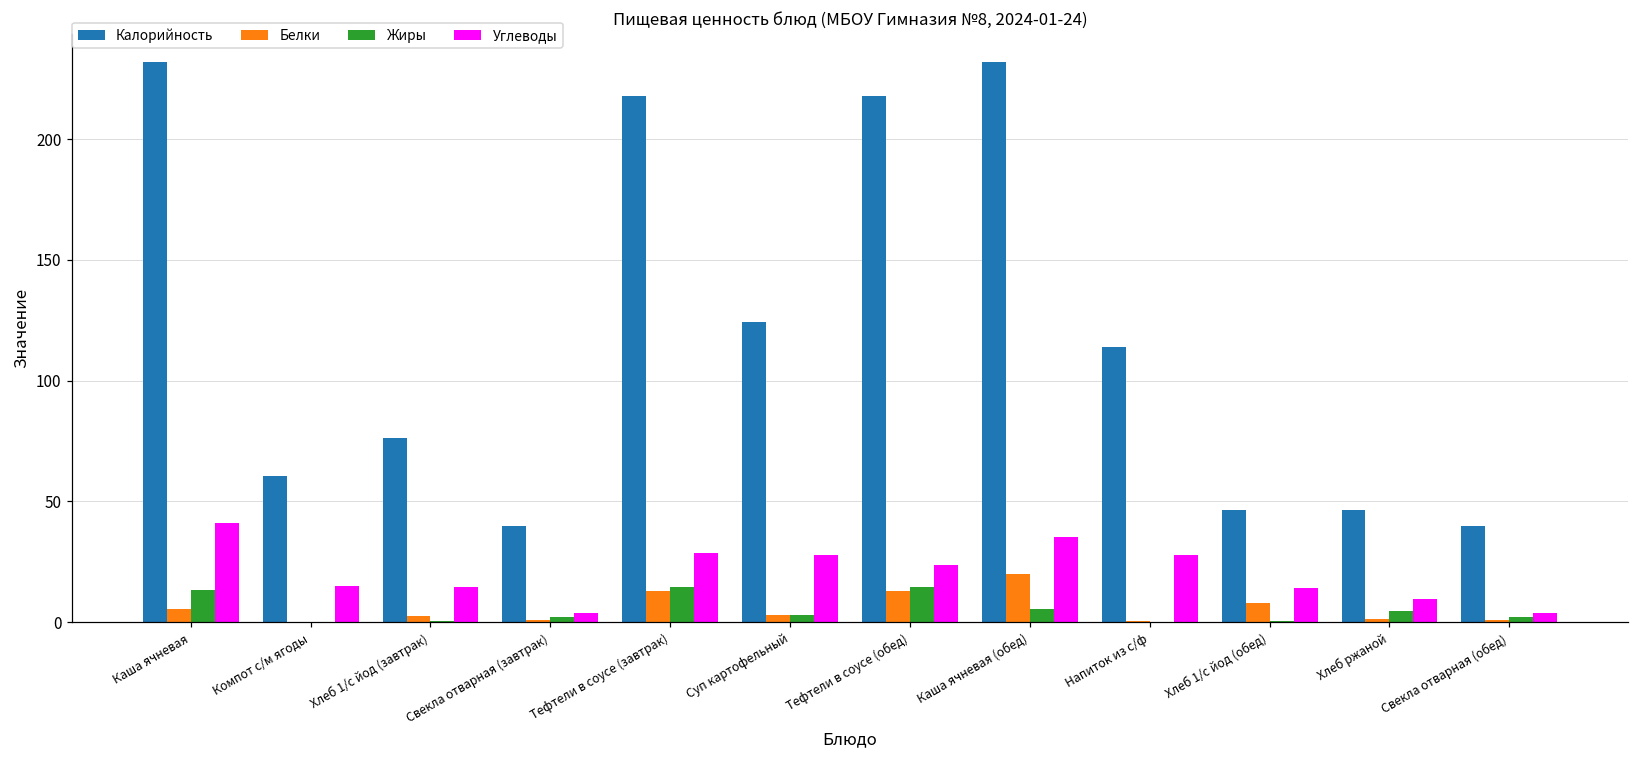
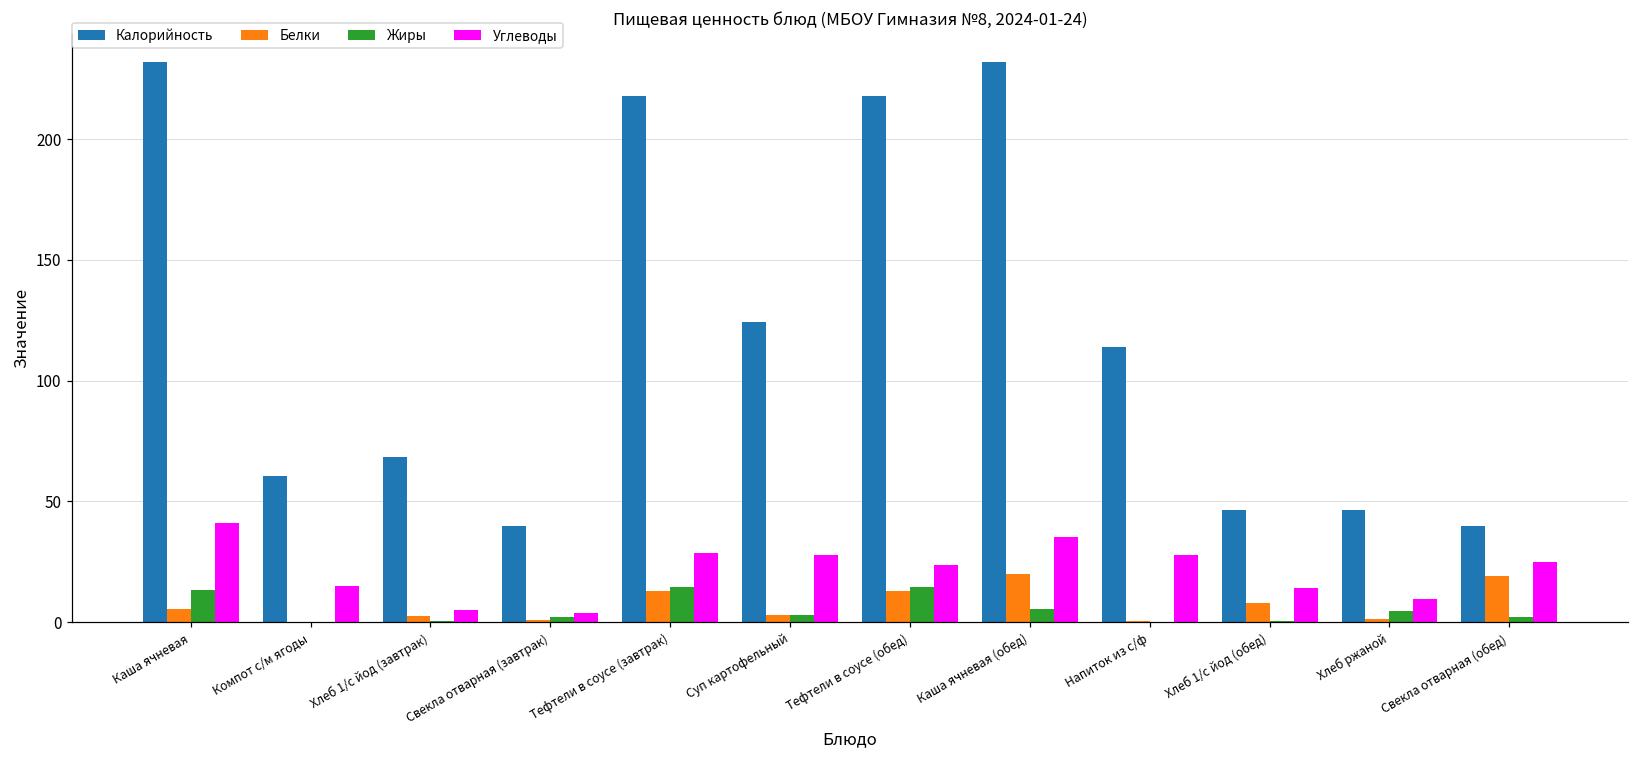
Калорийность, Хлеб 1/с йод (завтрак): 76 -> 68
Углеводы, Хлеб 1/с йод (завтрак): 14 -> 5
Белки, Свекла отварная (обед): 1 -> 19
Углеводы, Свекла отварная (обед): 4 -> 25
